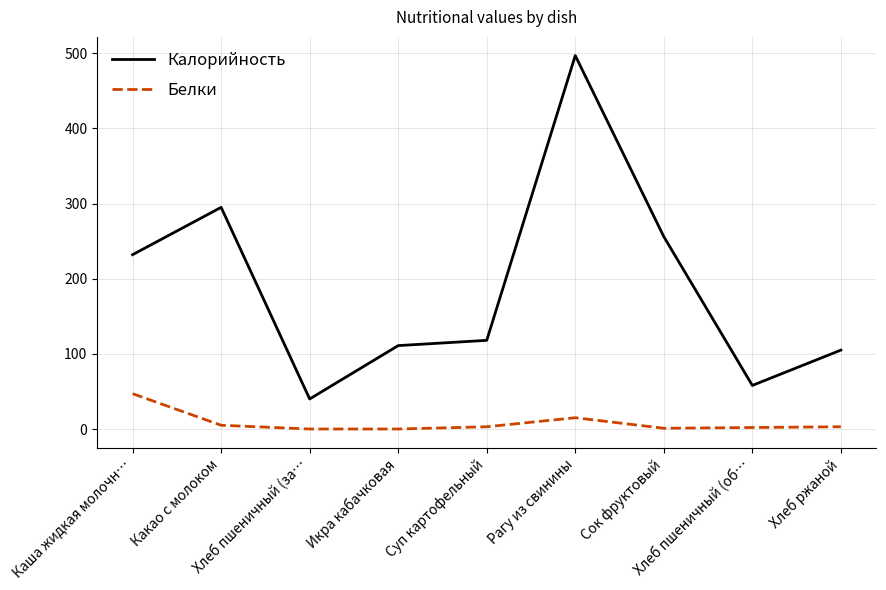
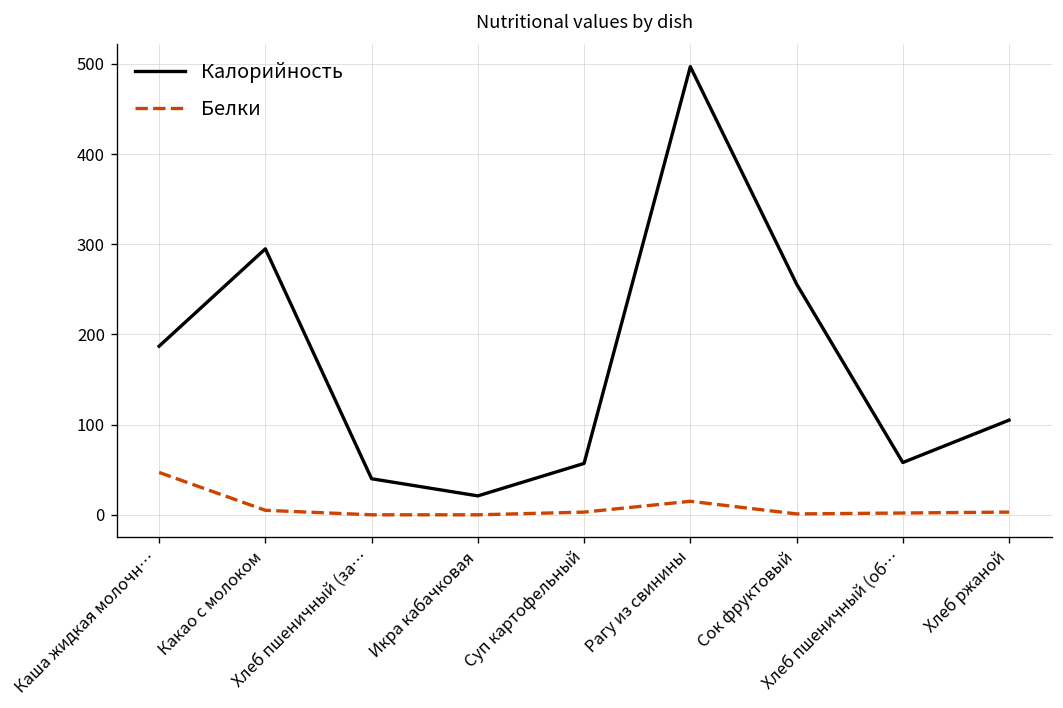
Калорийность, Каша жидкая молочн…: 230 -> 190
Калорийность, Икра кабачковая: 110 -> 20
Калорийность, Суп картофельный: 120 -> 60
